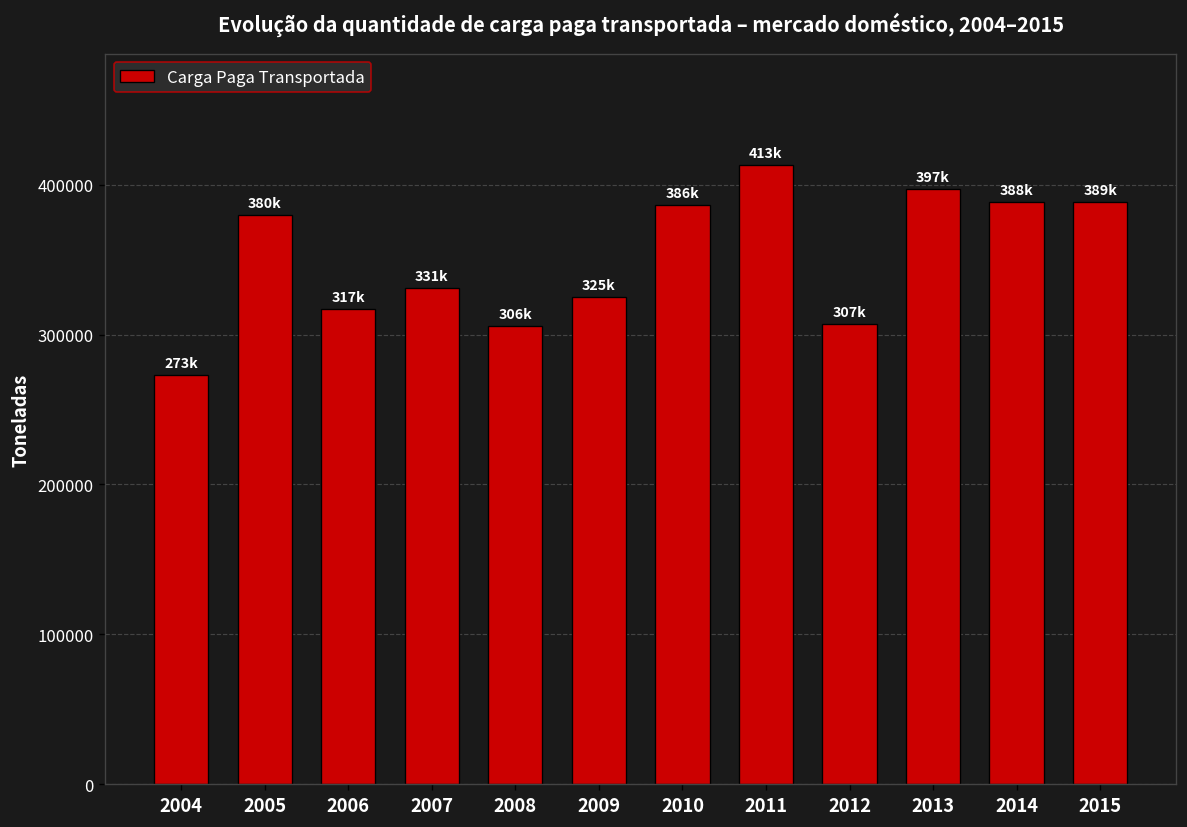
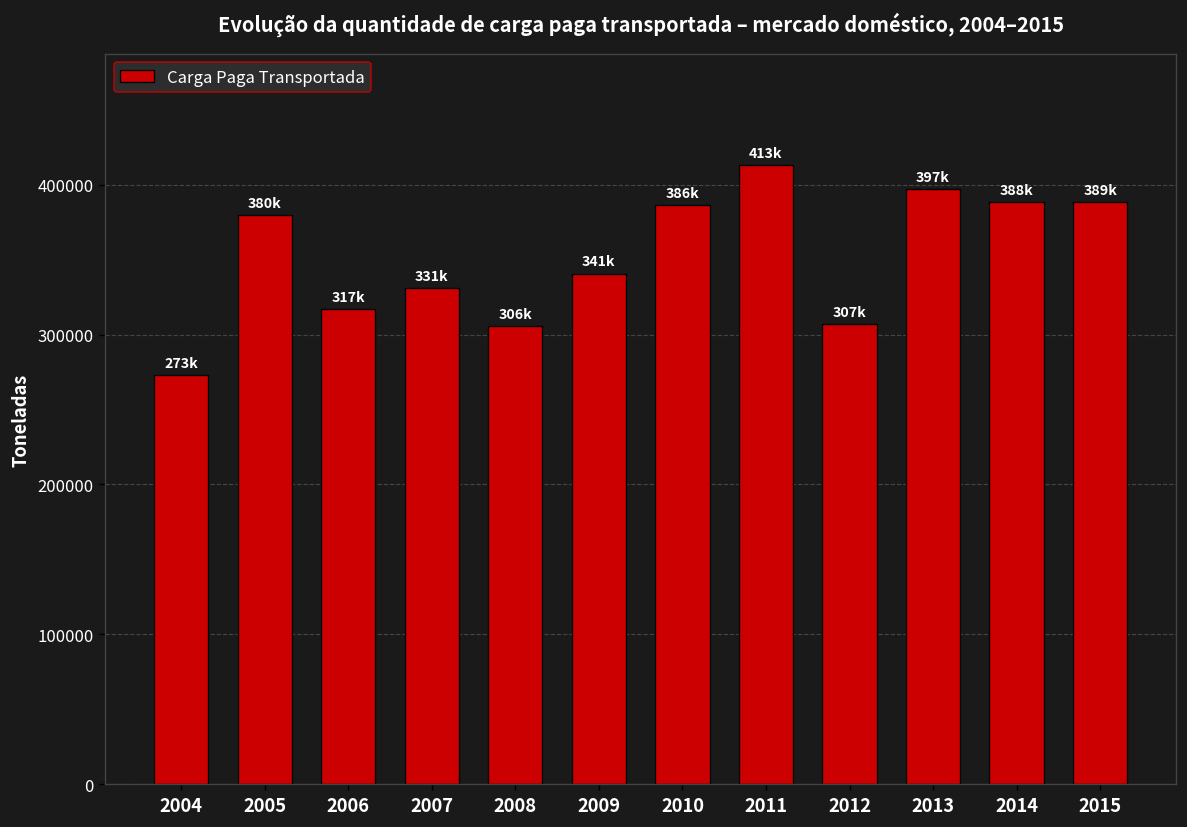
2009: 325k -> 341k
